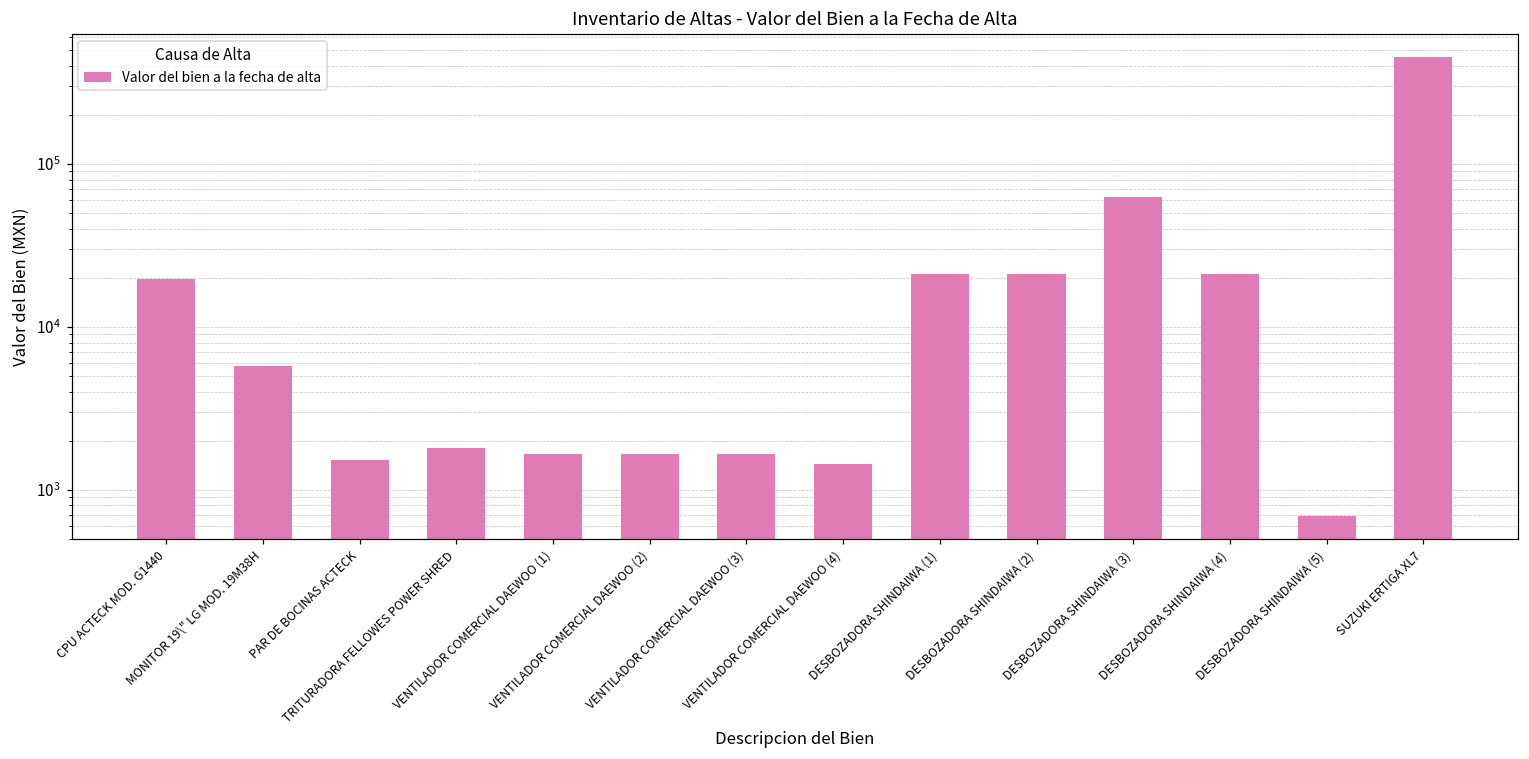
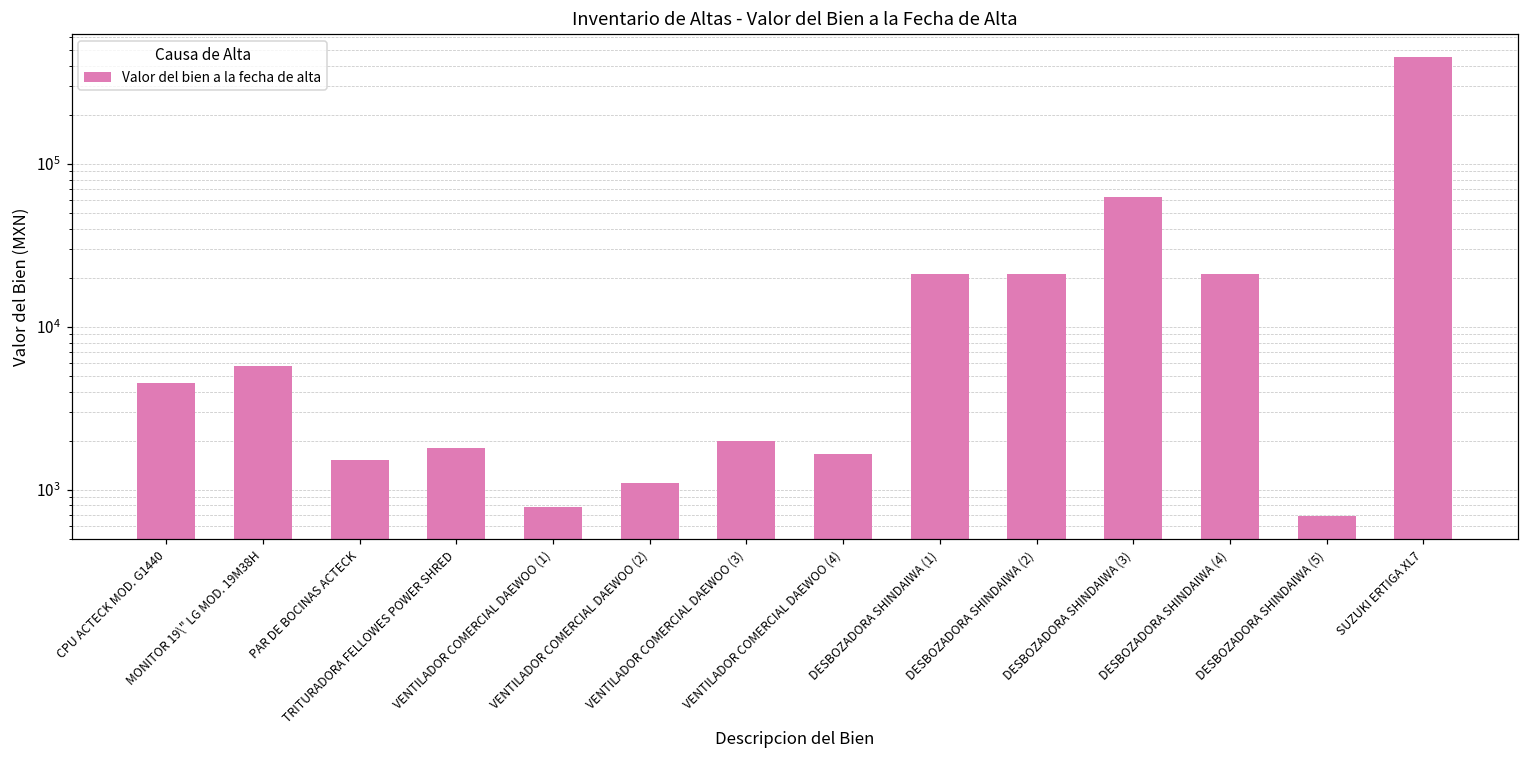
CPU ACTECK MOD. G1440: 20000 -> 4500
VENTILADOR COMERCIAL DAEWOO (1): 1600 -> 800
VENTILADOR COMERCIAL DAEWOO (2): 1600 -> 1100
VENTILADOR COMERCIAL DAEWOO (3): 1600 -> 2000
VENTILADOR COMERCIAL DAEWOO (4): 1400 -> 1600
